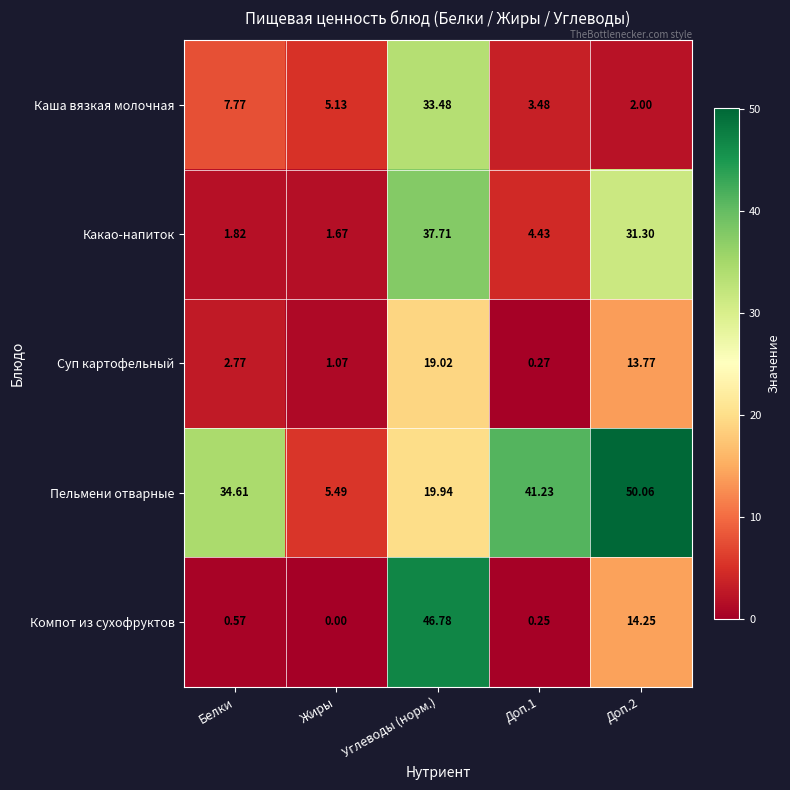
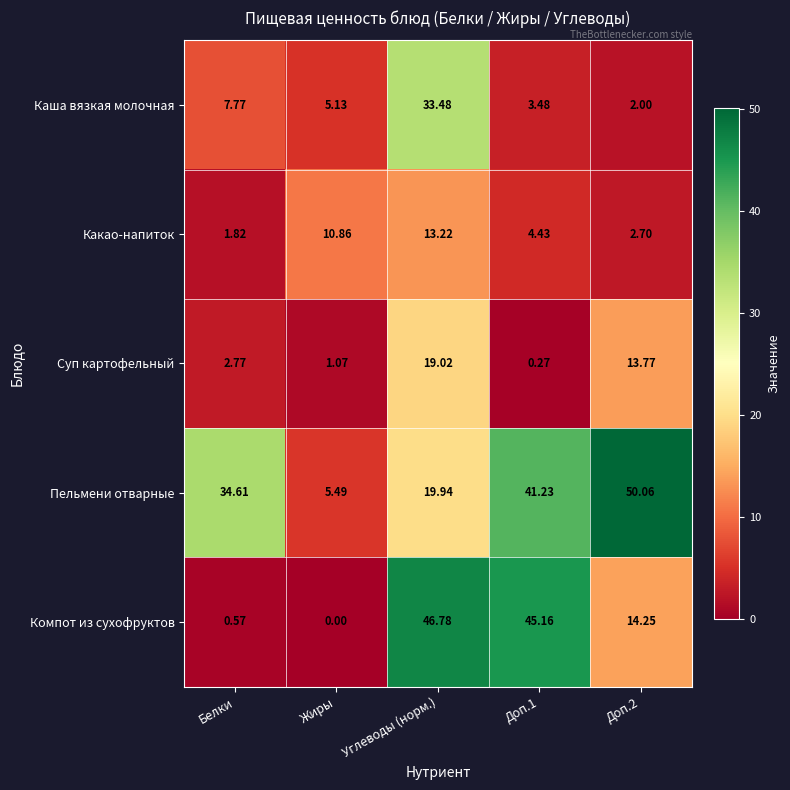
Какао-напиток, Жиры: 1.67 -> 10.86
Какао-напиток, Углеводы (норм.): 37.71 -> 13.22
Какао-напиток, Доп.2: 31.30 -> 2.70
Компот из сухофруктов, Доп.1: 0.25 -> 45.16
